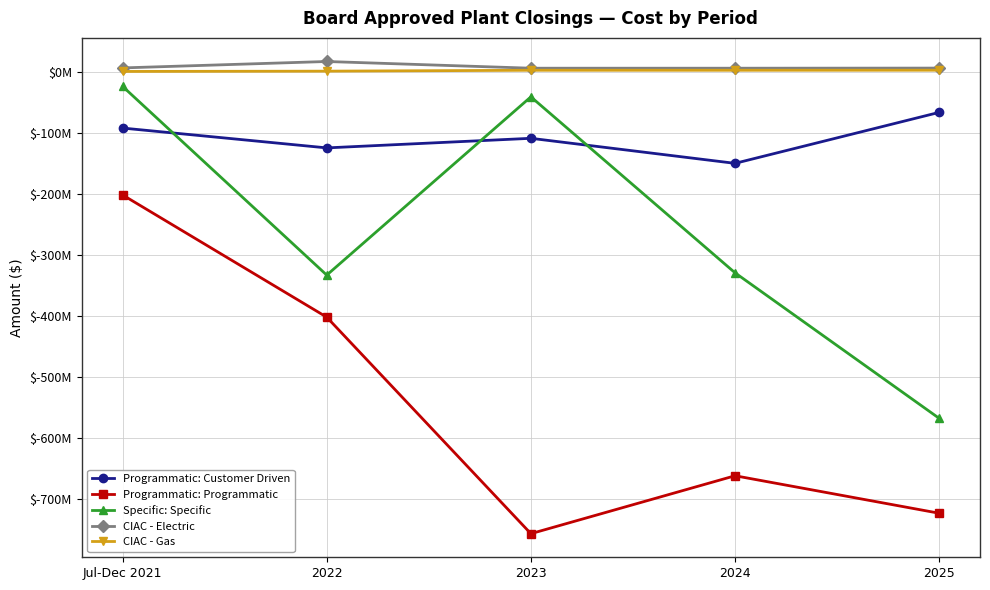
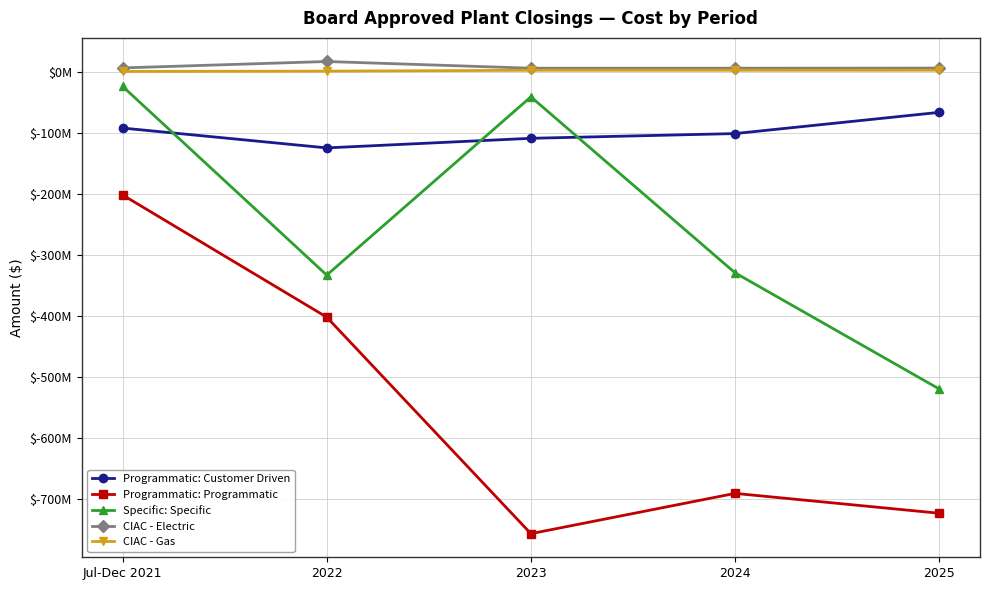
Programmatic: Customer Driven, 2024: $-150000000 -> $-100000000
Programmatic: Programmatic, 2024: $-660000000 -> $-690000000
Specific: Specific, 2025: $-570000000 -> $-520000000
